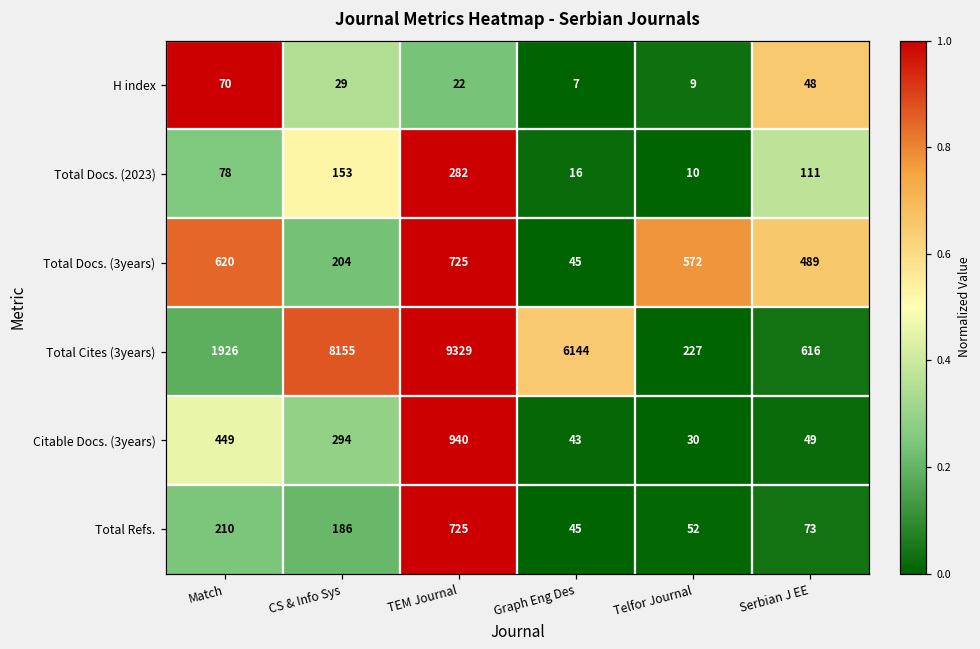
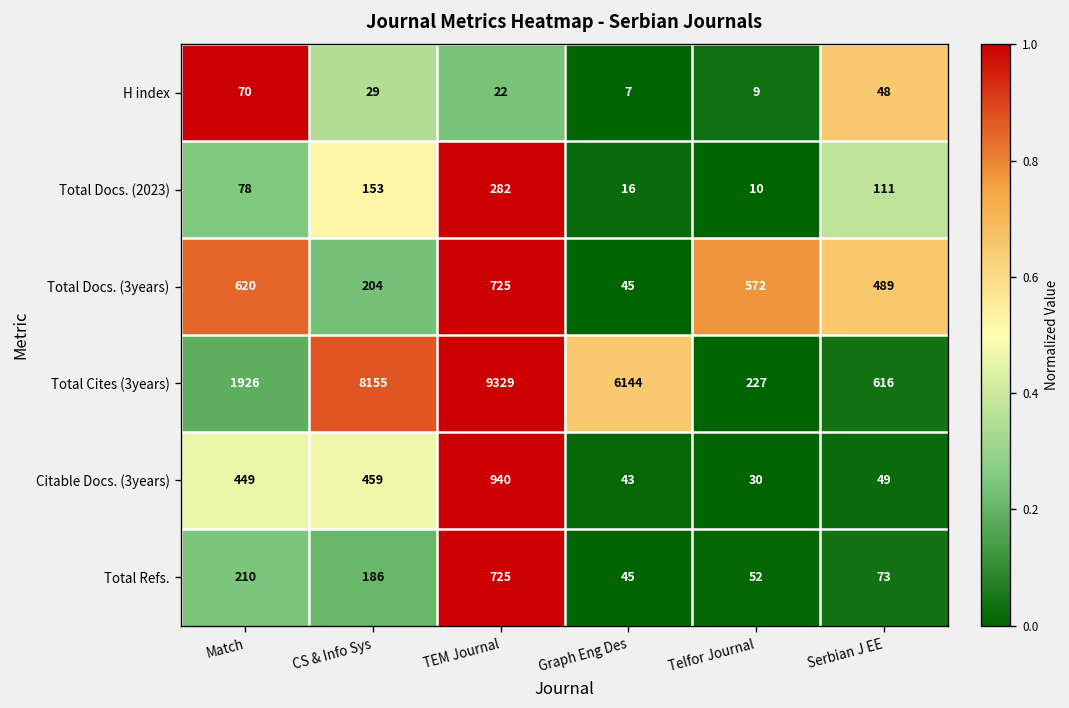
Citable Docs. (3years), CS & Info Sys: 294 -> 459
